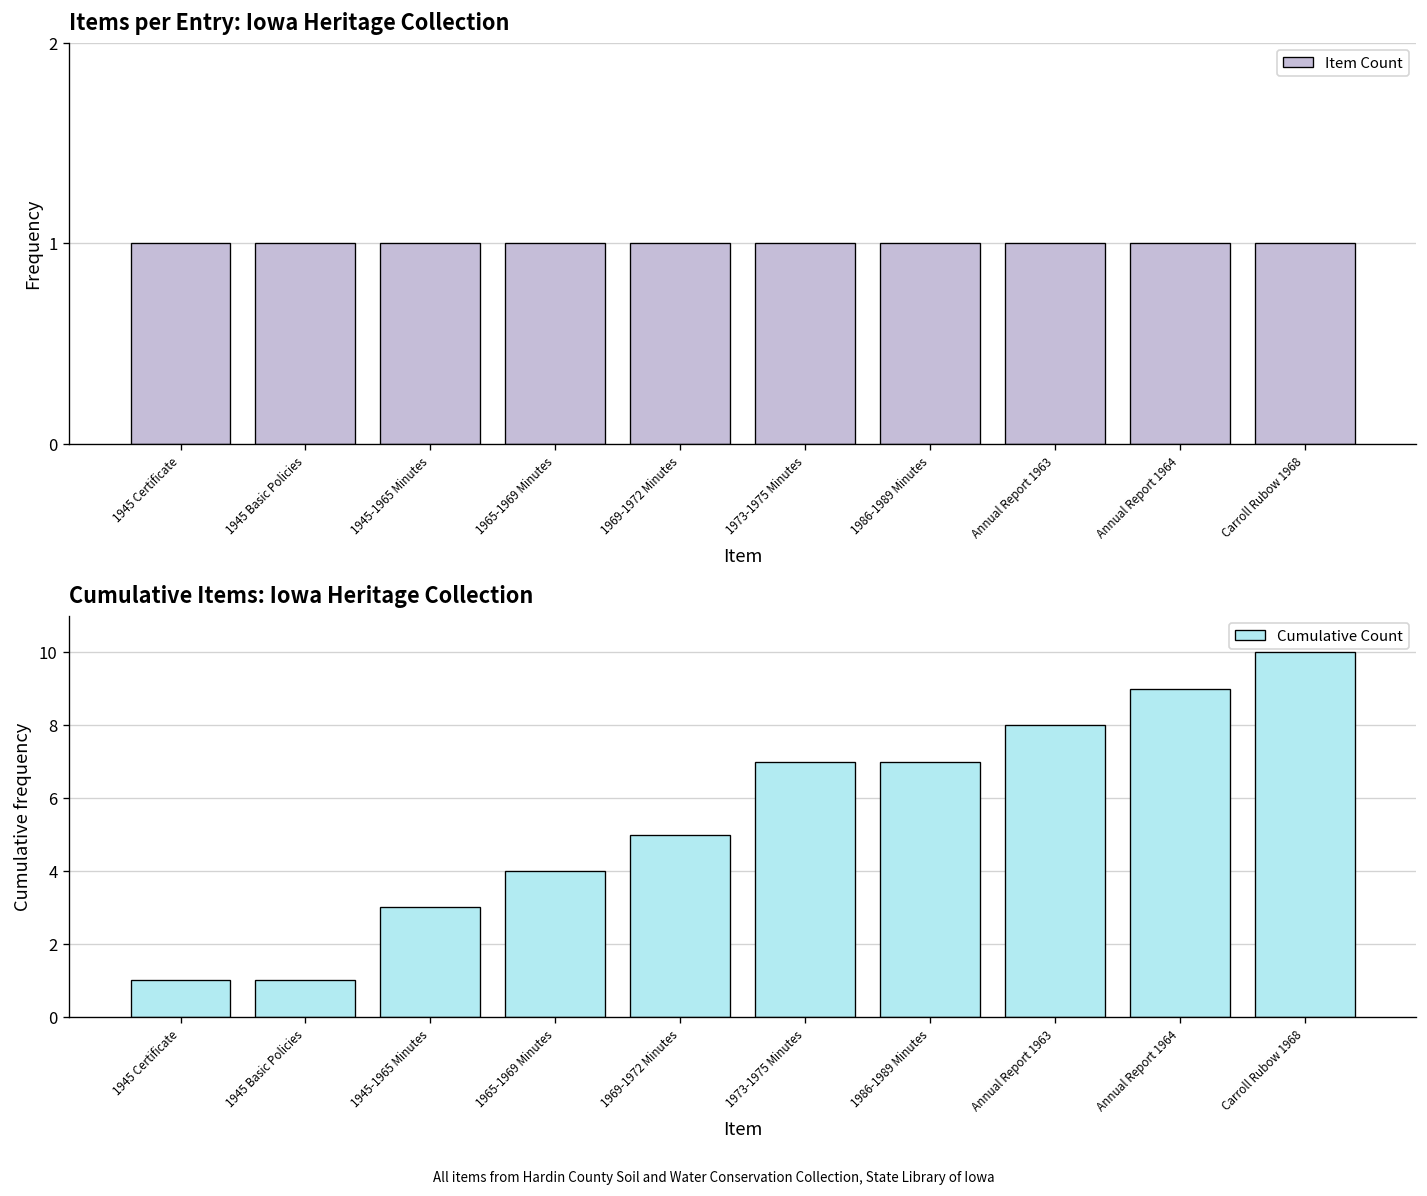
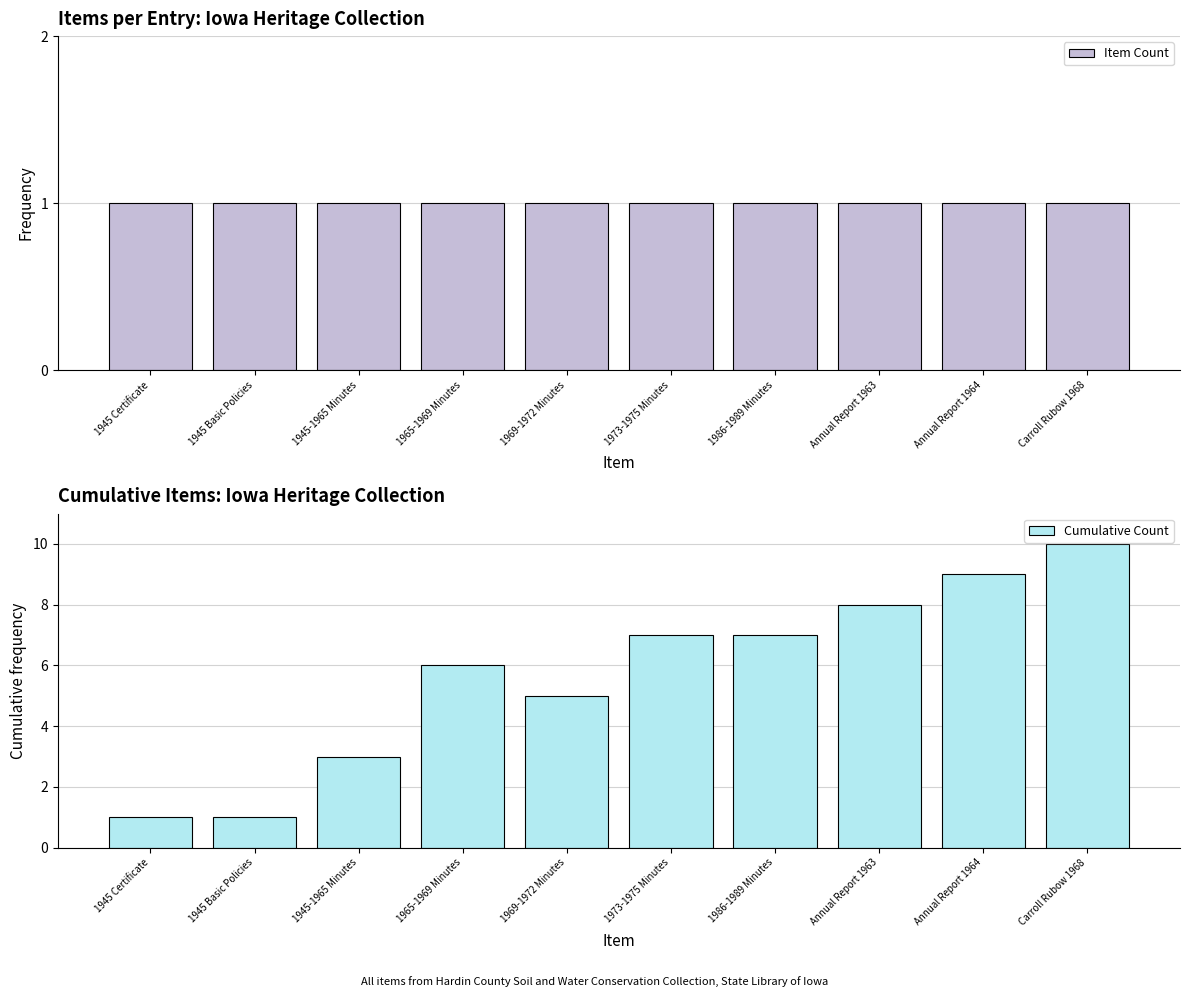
Cumulative Items: Iowa Heritage Collection, 1965-1969 Minutes: 4 -> 6
